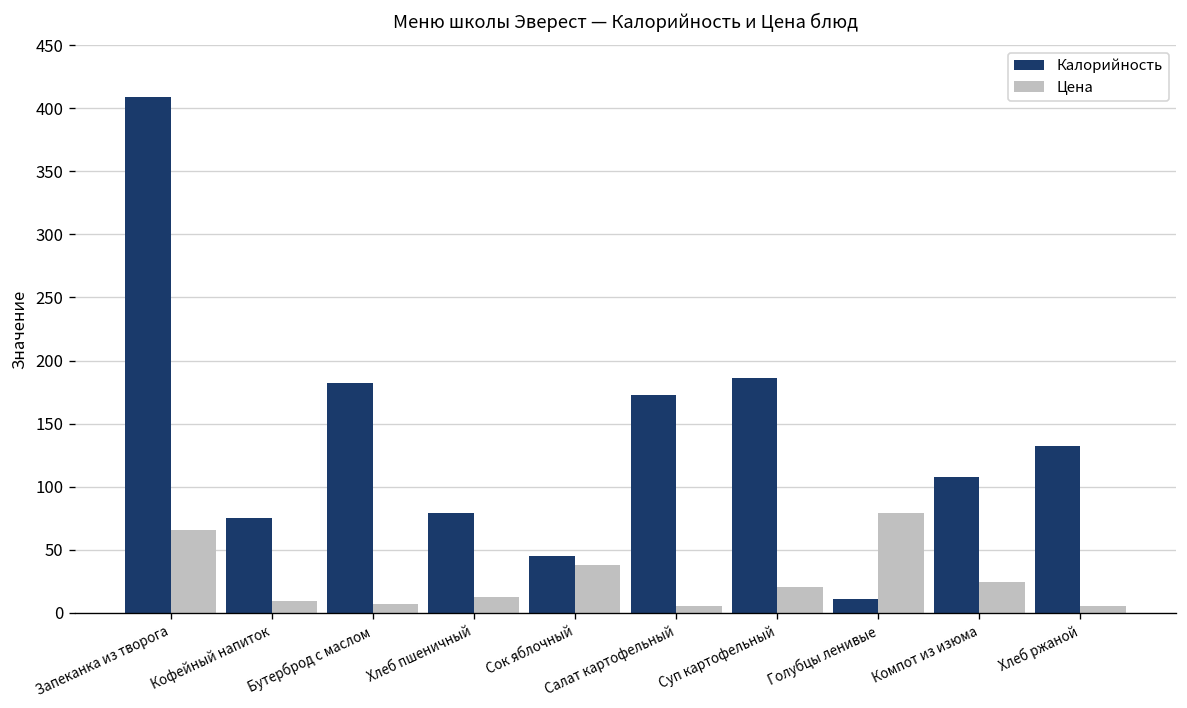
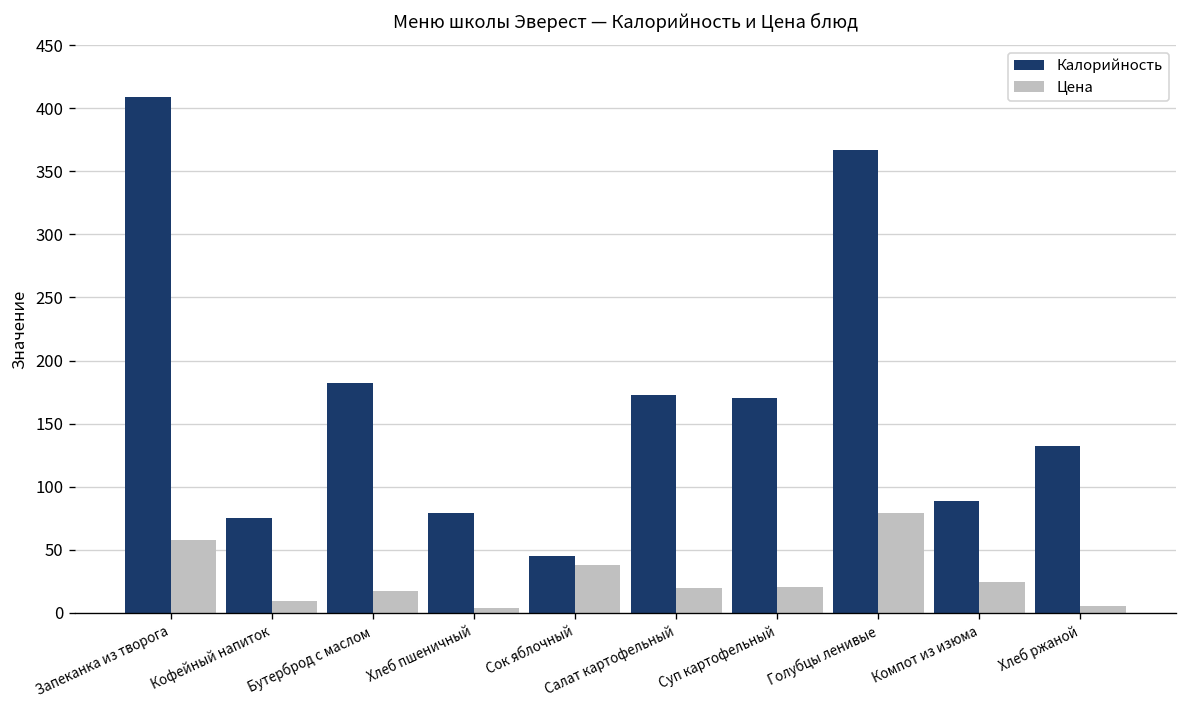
Цена, Запеканка из творога: 66 -> 58
Цена, Бутерброд с маслом: 7 -> 17
Цена, Хлеб пшеничный: 13 -> 4
Цена, Салат картофельный: 6 -> 20
Калорийность, Суп картофельный: 186 -> 170
Калорийность, Голубцы ленивые: 11 -> 367
Калорийность, Компот из изюма: 108 -> 89
